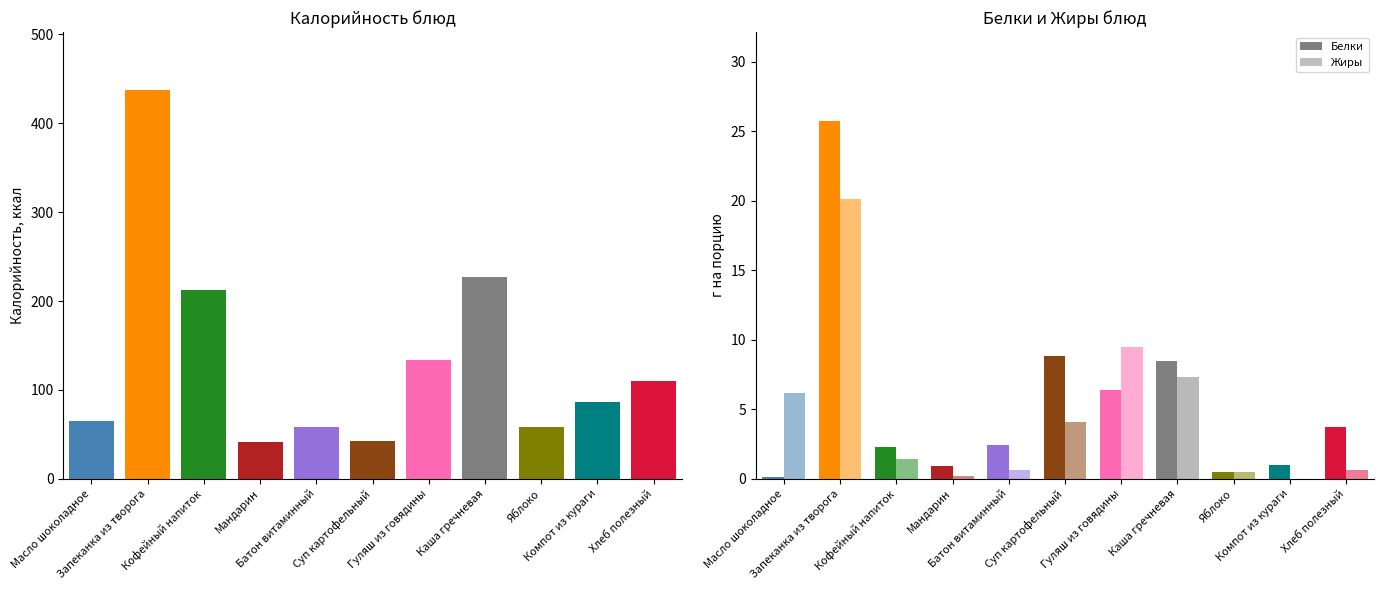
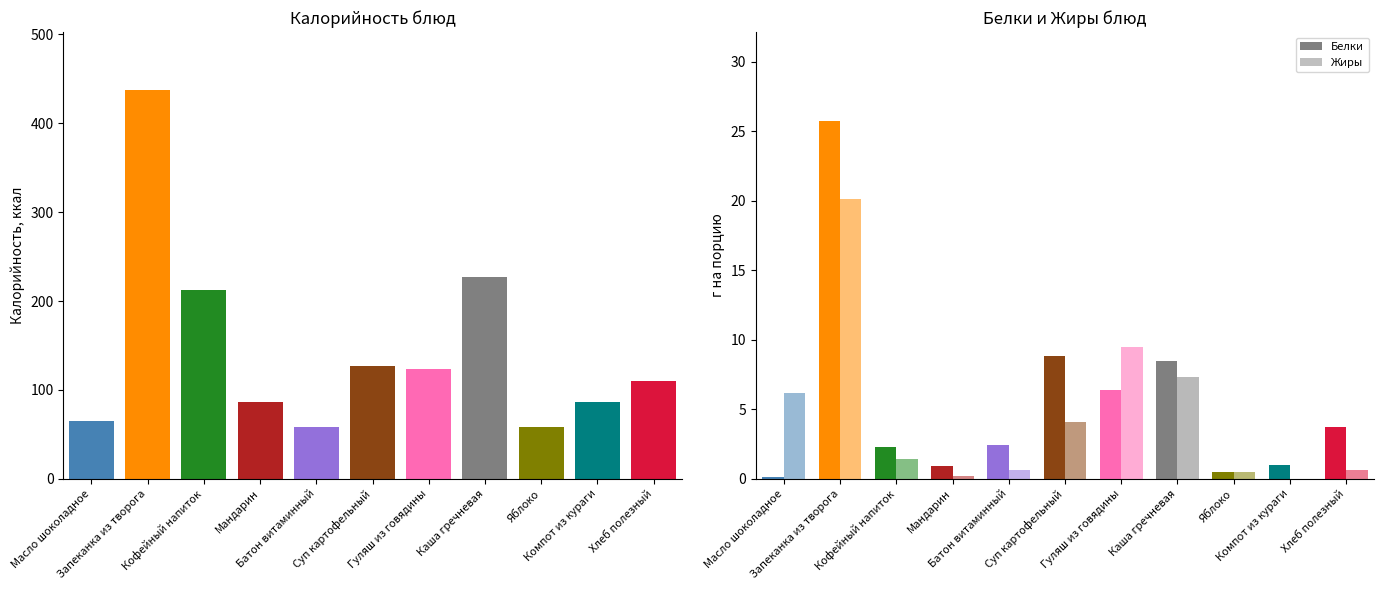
Калорийность блюд, Мандарин: 40 -> 90
Калорийность блюд, Суп картофельный: 40 -> 130
Калорийность блюд, Гуляш из говядины: 130 -> 120
